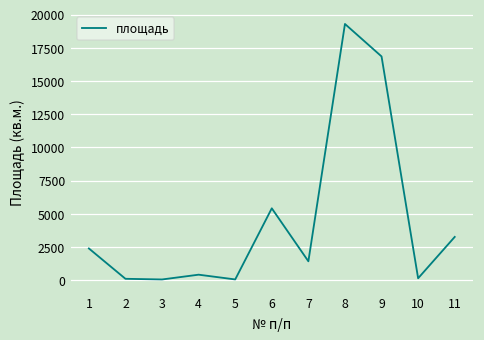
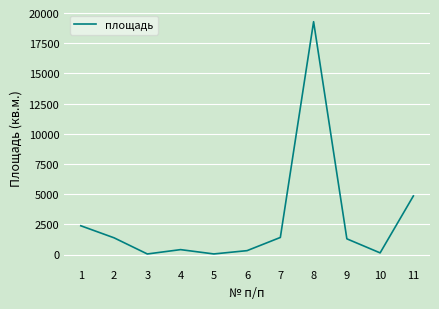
2: 100 -> 1400
6: 5400 -> 300
9: 16800 -> 1300
11: 3300 -> 4900
